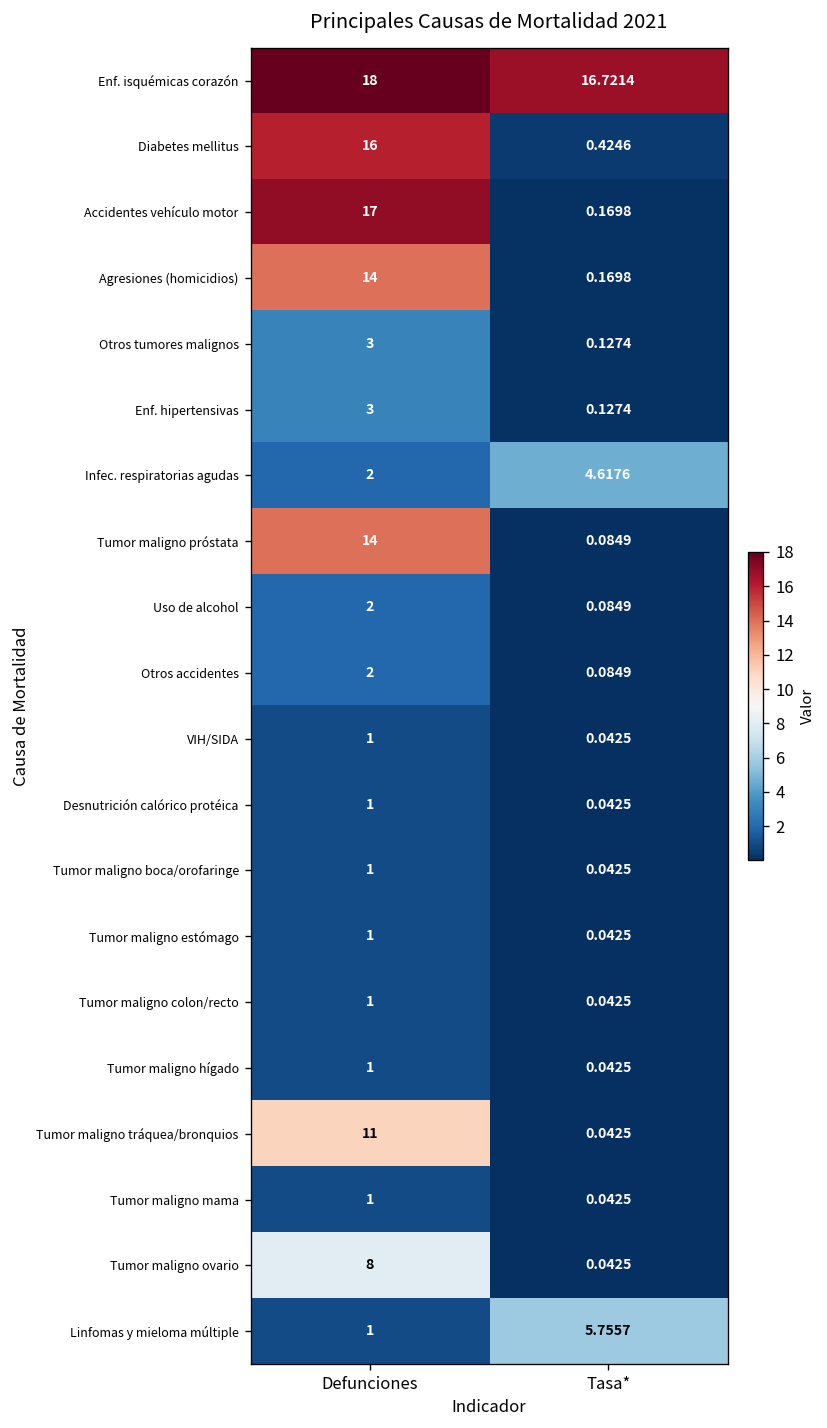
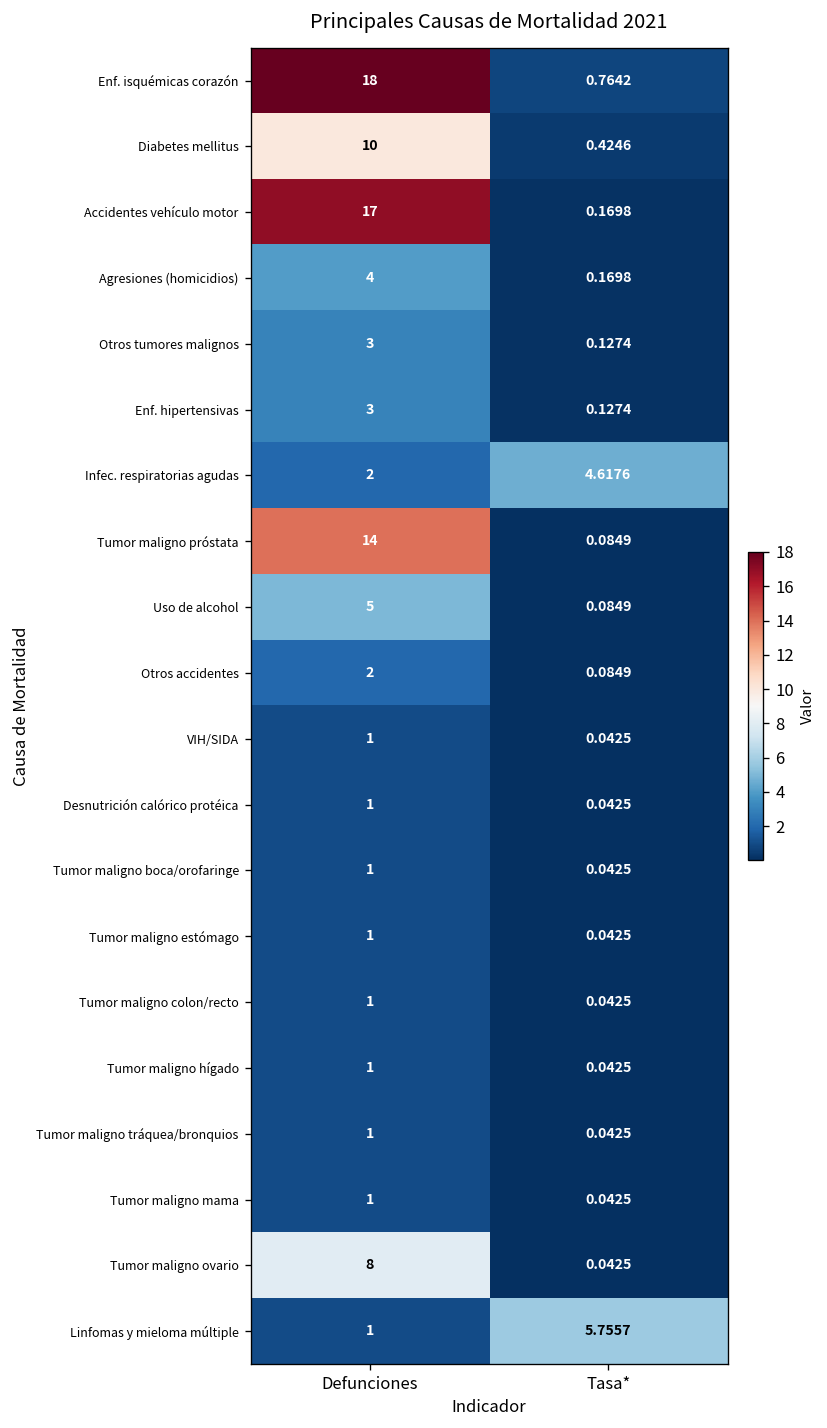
Enf. isquémicas corazón, Tasa*: 16.7214 -> 0.7642
Diabetes mellitus, Defunciones: 16 -> 10
Agresiones (homicidios), Defunciones: 14 -> 4
Uso de alcohol, Defunciones: 2 -> 5
Tumor maligno tráquea/bronquios, Defunciones: 11 -> 1
